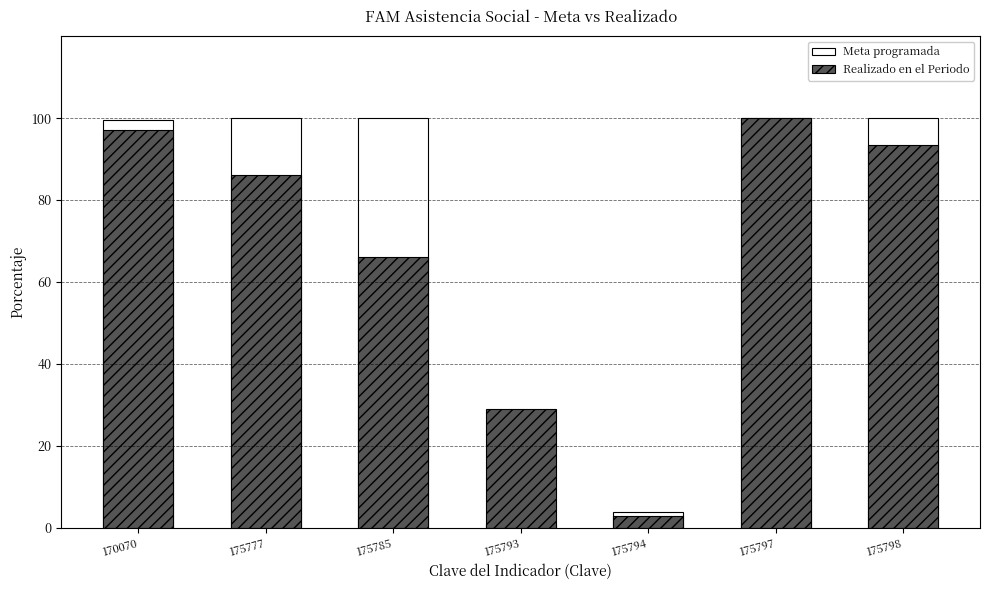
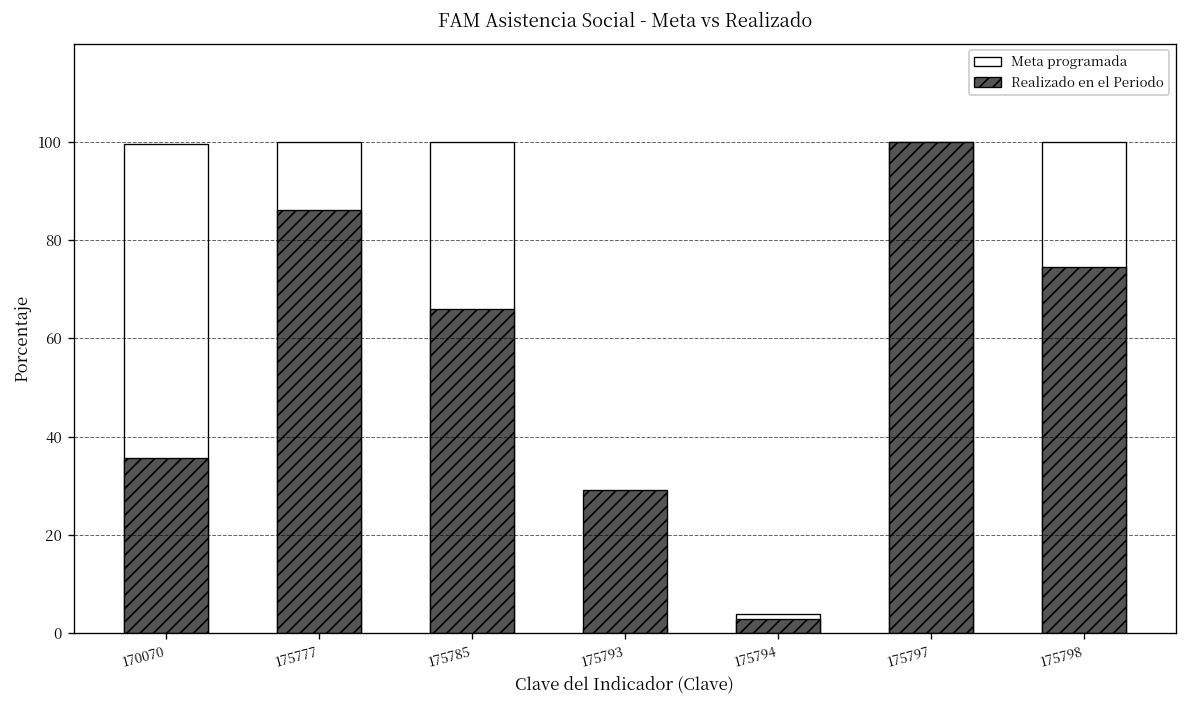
Realizado en el Periodo, 170070: 97 -> 36
Realizado en el Periodo, 175798: 93 -> 75
